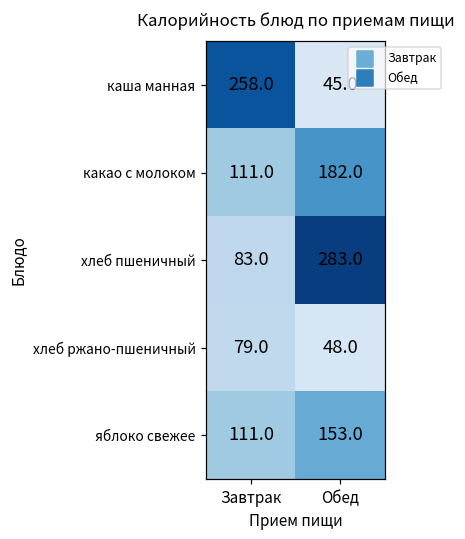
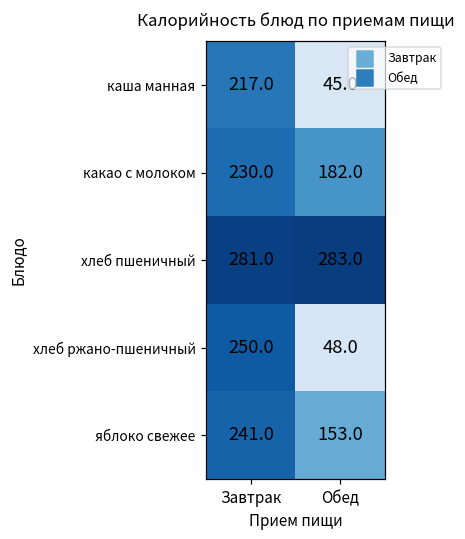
каша манная, Завтрак: 258.0 -> 217.0
какао с молоком, Завтрак: 111.0 -> 230.0
хлеб пшеничный, Завтрак: 83.0 -> 281.0
хлеб ржано-пшеничный, Завтрак: 79.0 -> 250.0
яблоко свежее, Завтрак: 111.0 -> 241.0
